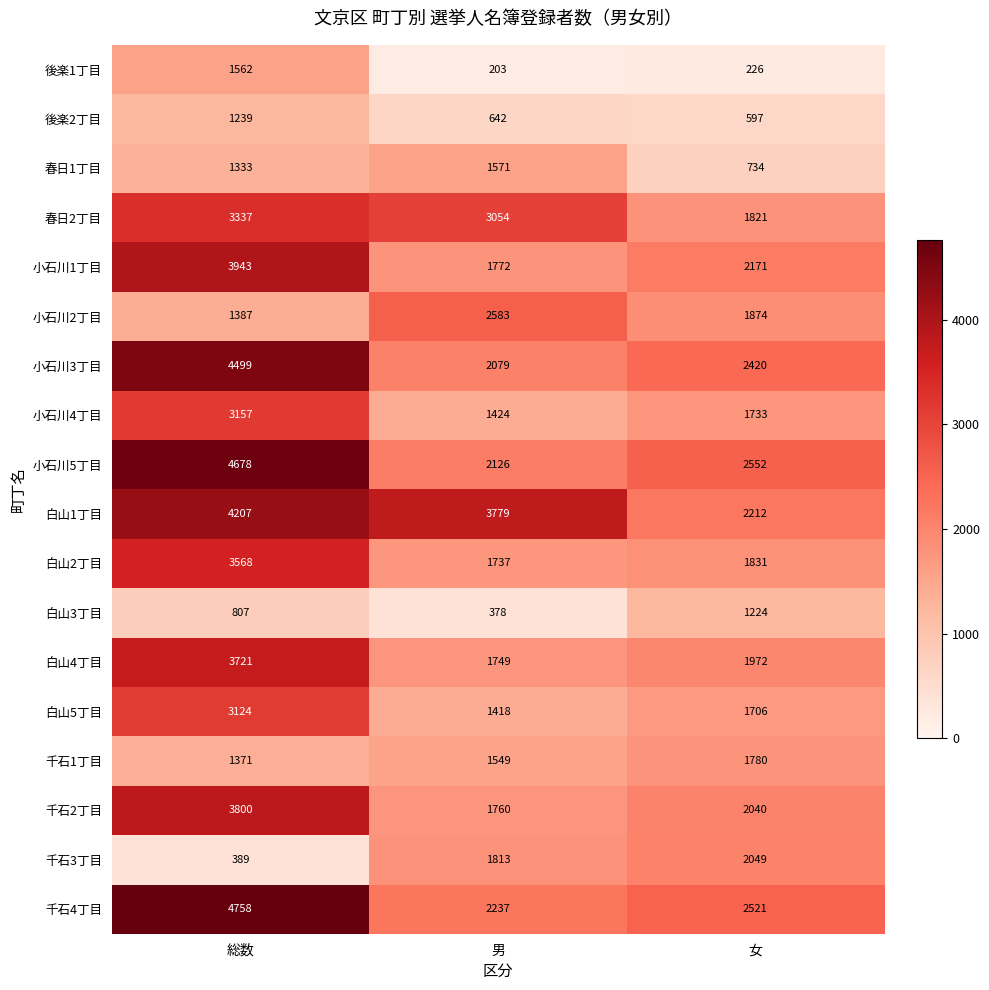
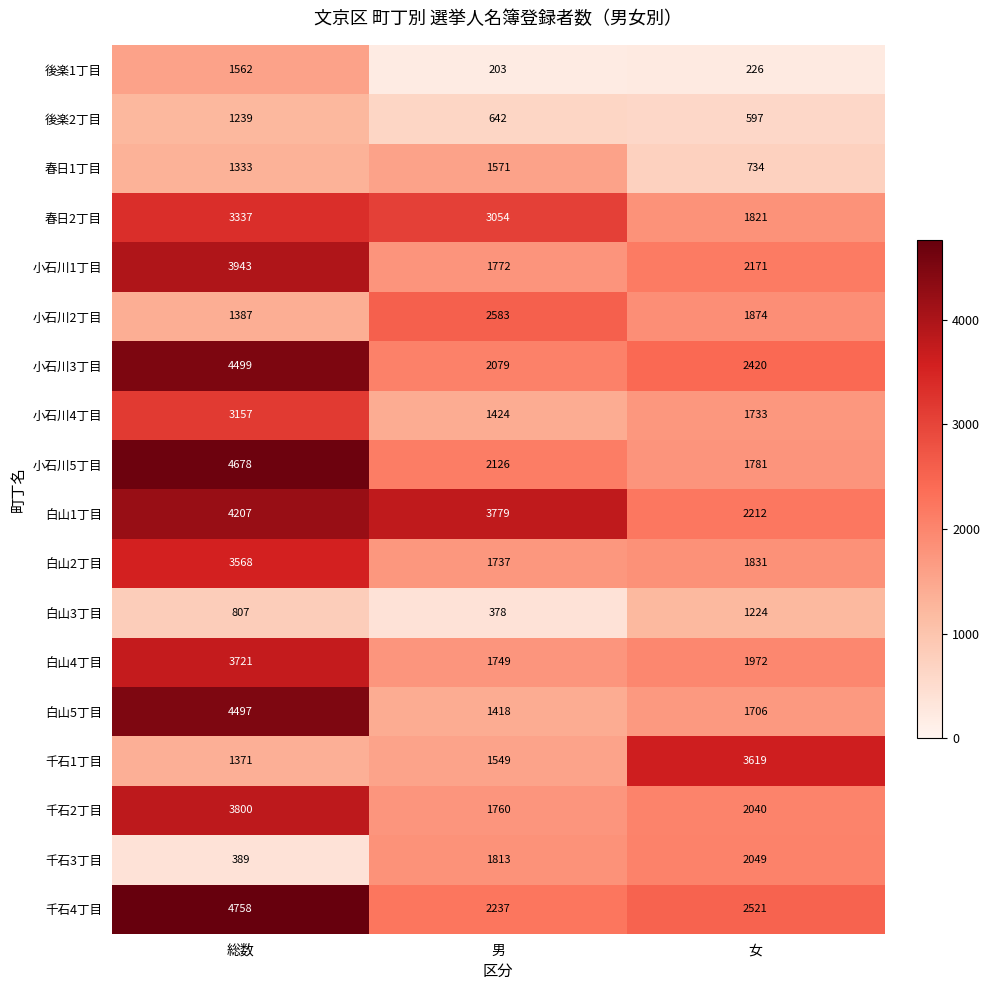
小石川5丁目, 女: 2552 -> 1781
白山5丁目, 総数: 3124 -> 4497
千石1丁目, 女: 1780 -> 3619
